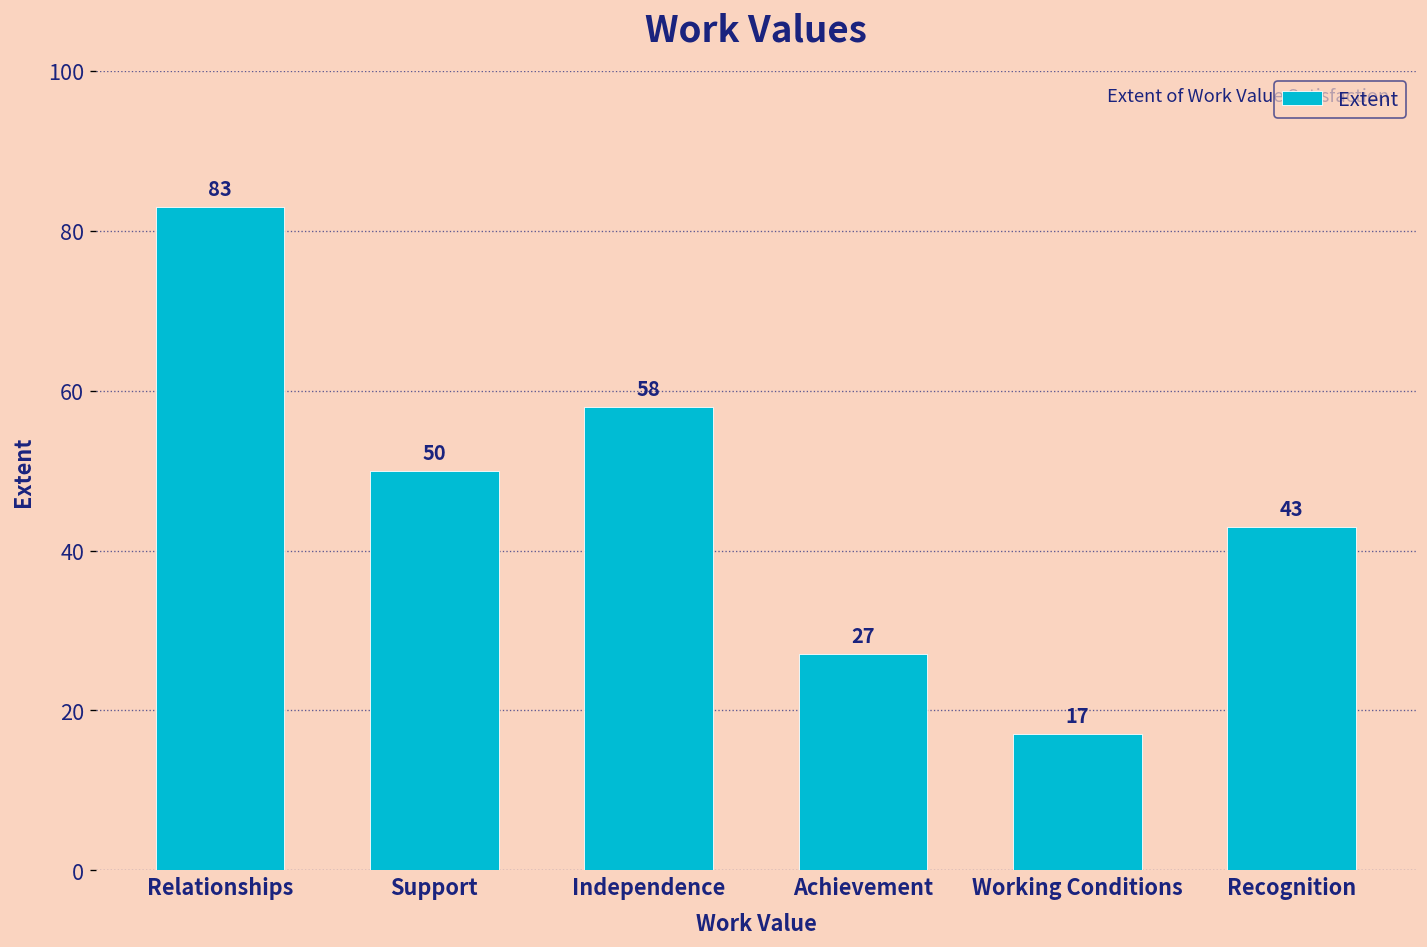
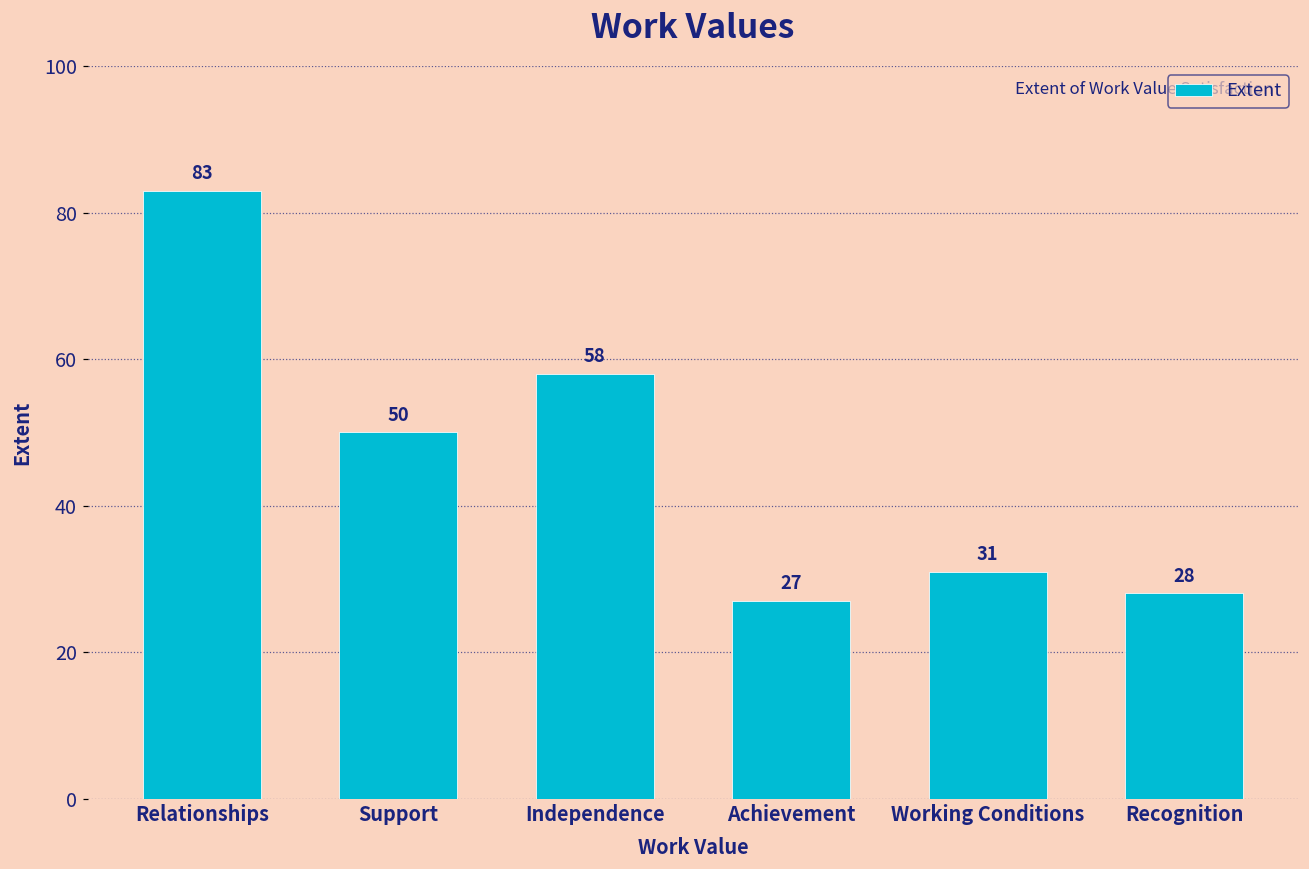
Working Conditions: 17 -> 31
Recognition: 43 -> 28
